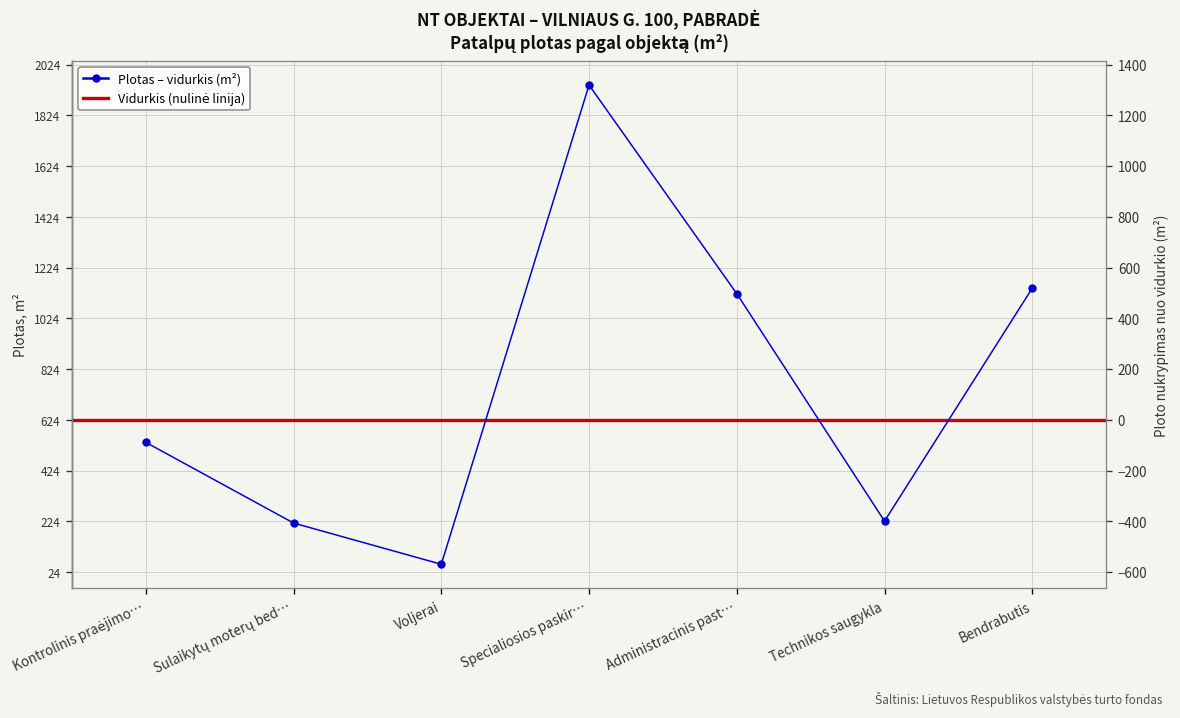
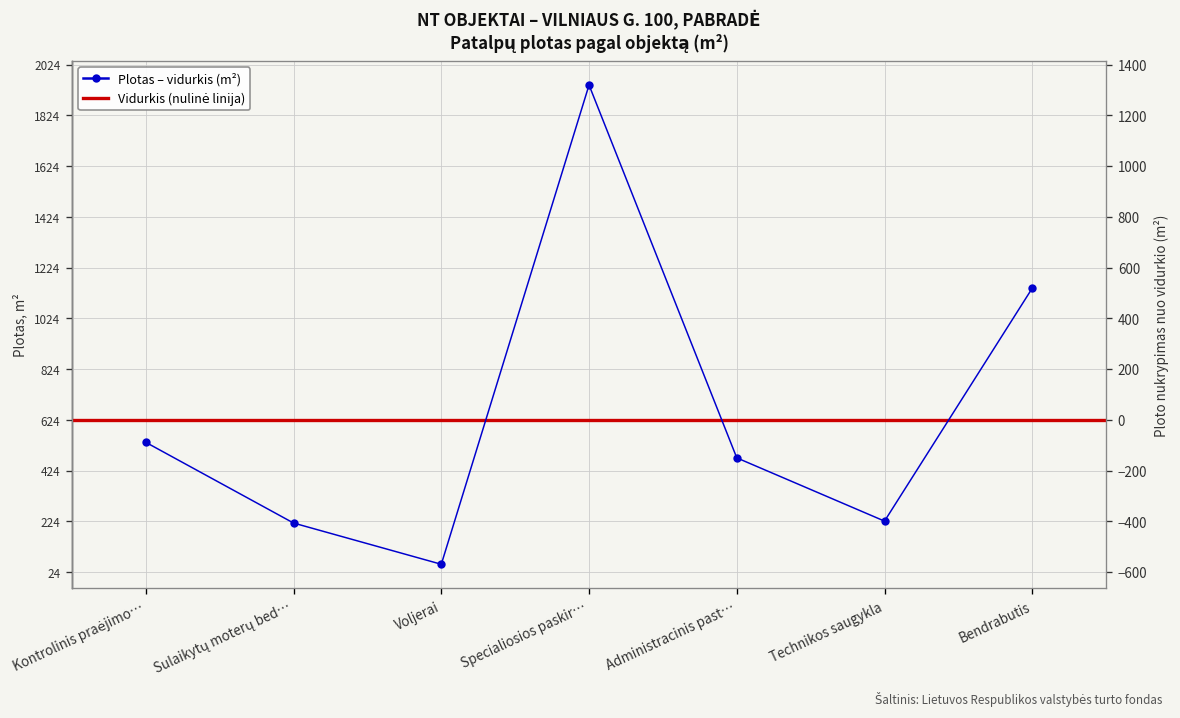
Administracinis past…: 500 -> -150
